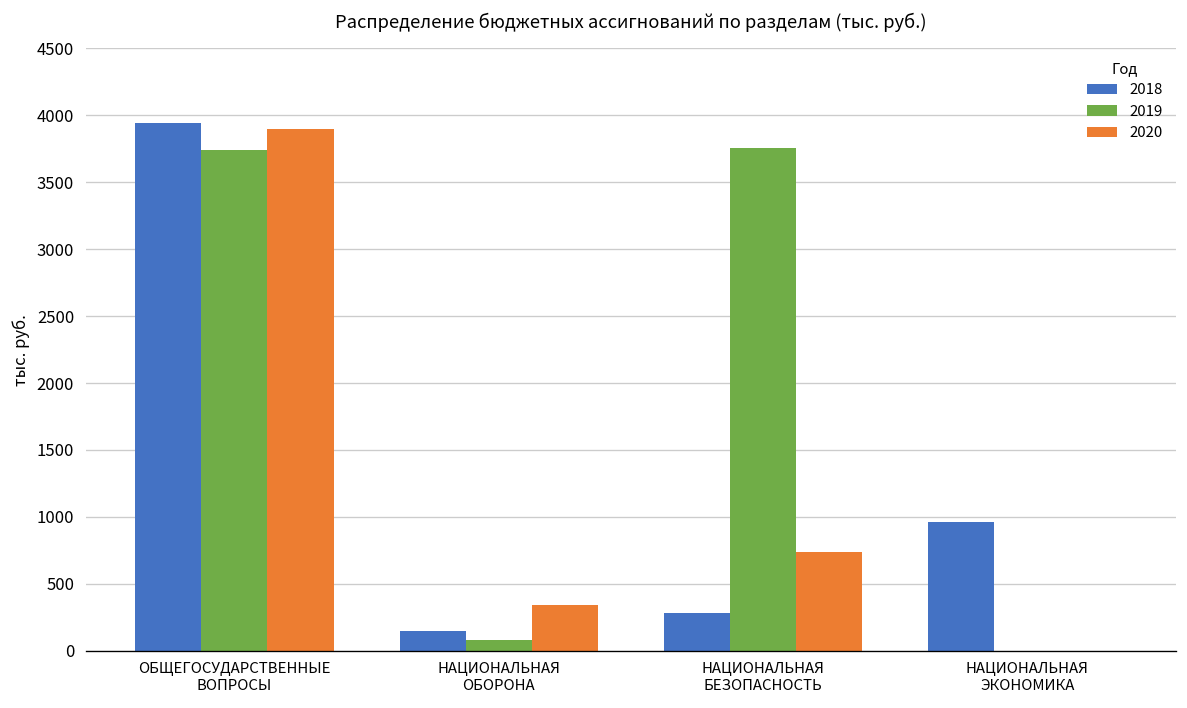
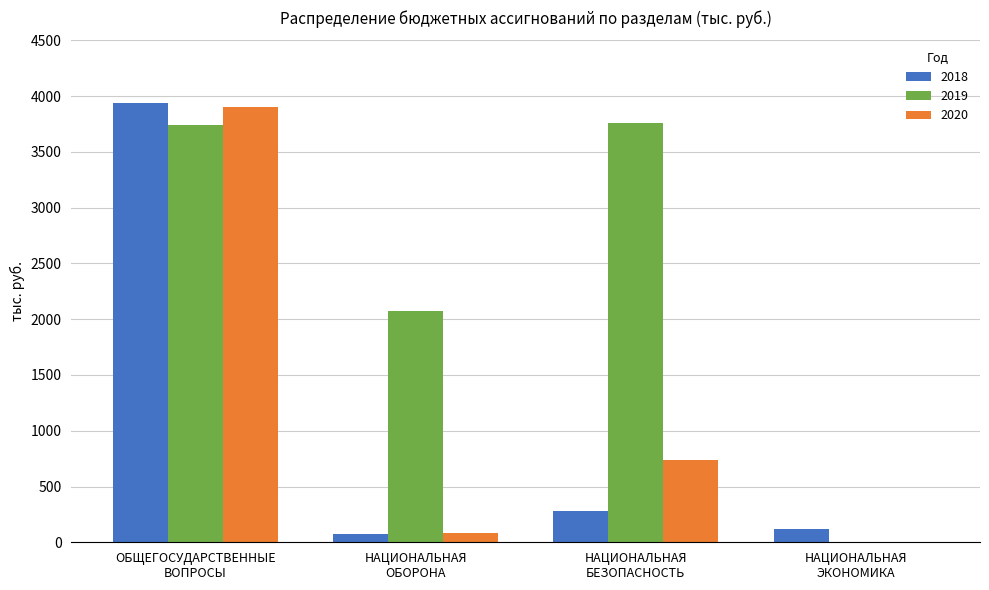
2018, НАЦИОНАЛЬНАЯ ОБОРОНА: 150 -> 80
2019, НАЦИОНАЛЬНАЯ ОБОРОНА: 80 -> 2070
2020, НАЦИОНАЛЬНАЯ ОБОРОНА: 340 -> 80
2018, НАЦИОНАЛЬНАЯ ЭКОНОМИКА: 960 -> 120
